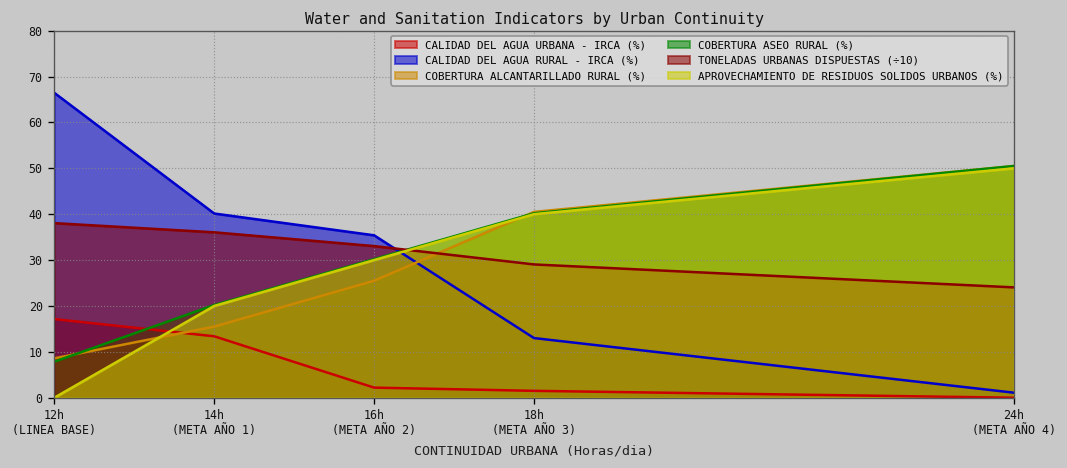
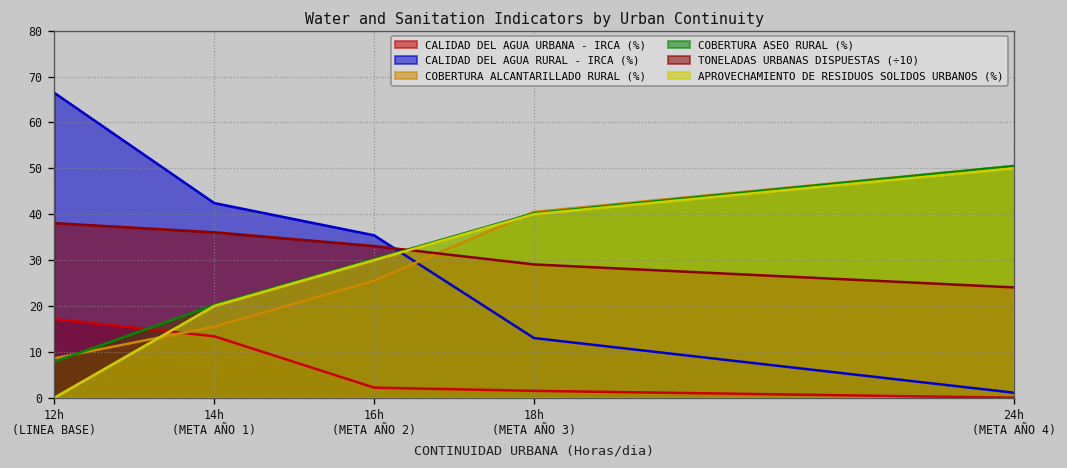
CALIDAD DEL AGUA RURAL - IRCA (%), 14h (META AÑO 1): 40 -> 42
